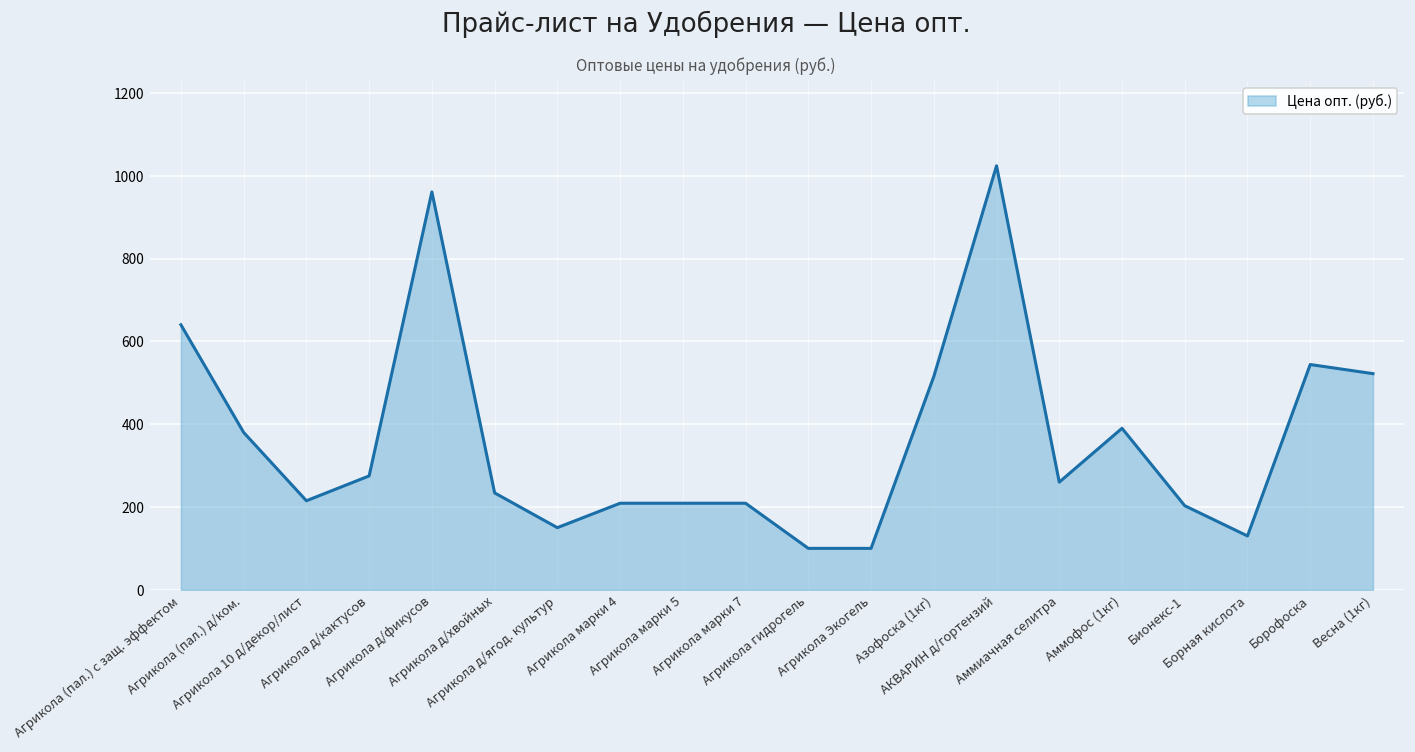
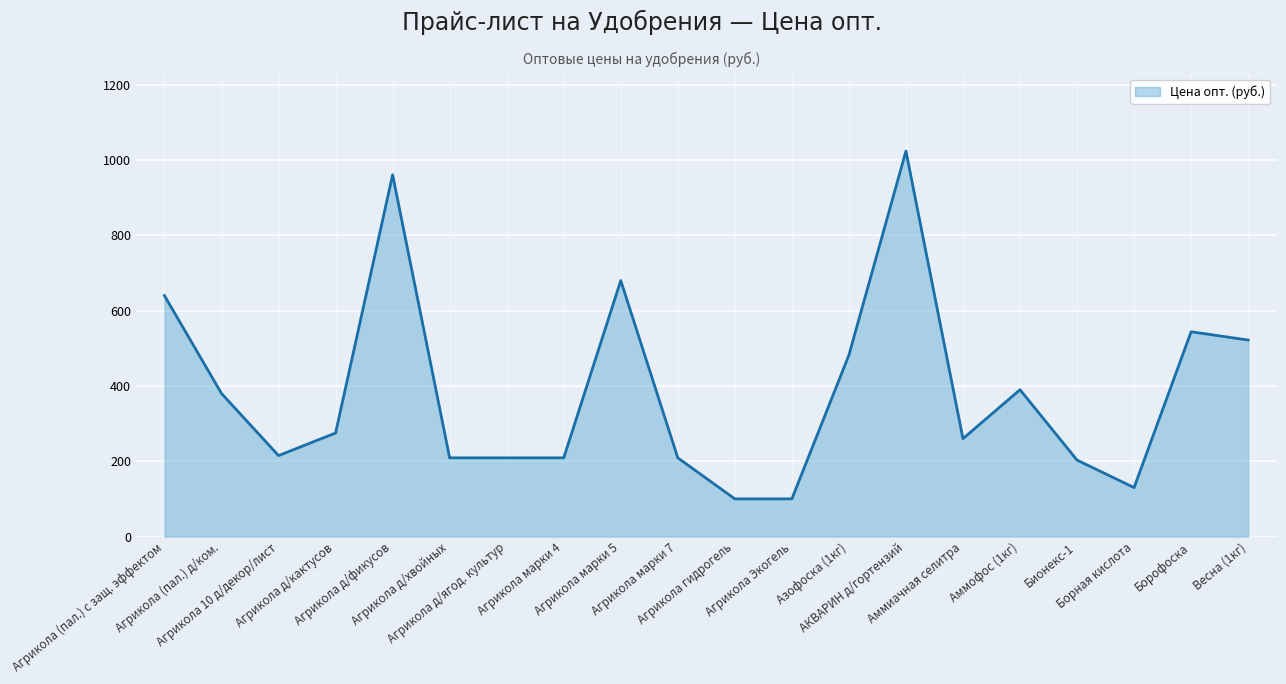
Агрикола д/хвойных: 230 -> 210
Агрикола д/ягод. культур: 150 -> 210
Агрикола марки 5: 210 -> 680
Азофоска (1кг): 520 -> 480
